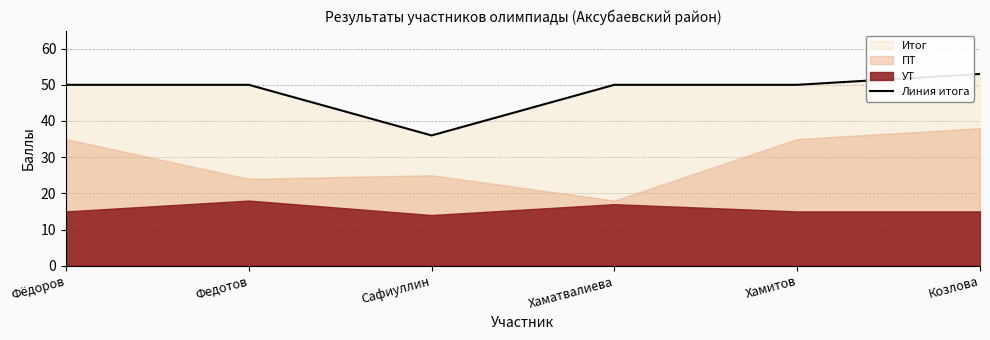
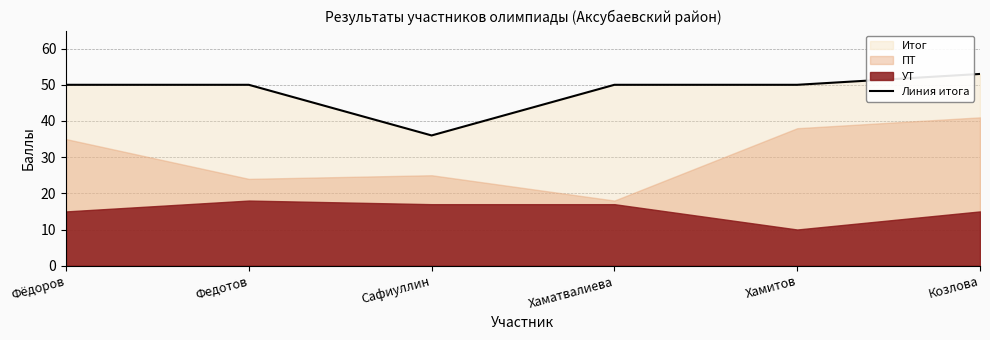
УТ, Сафиуллин: 14 -> 17
ПТ, Хамитов: 35 -> 38
УТ, Хамитов: 15 -> 10
ПТ, Козлова: 38 -> 41
